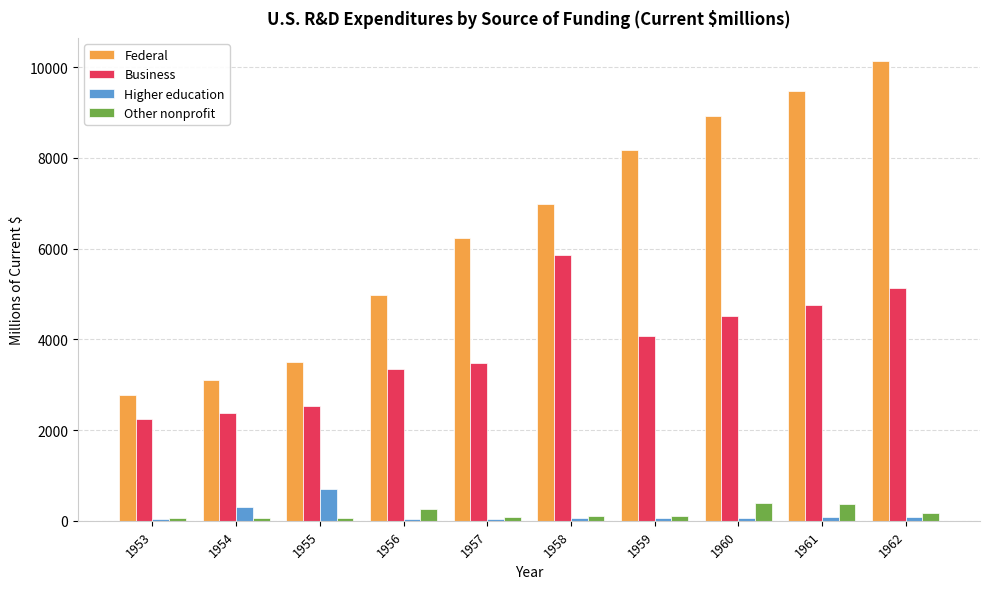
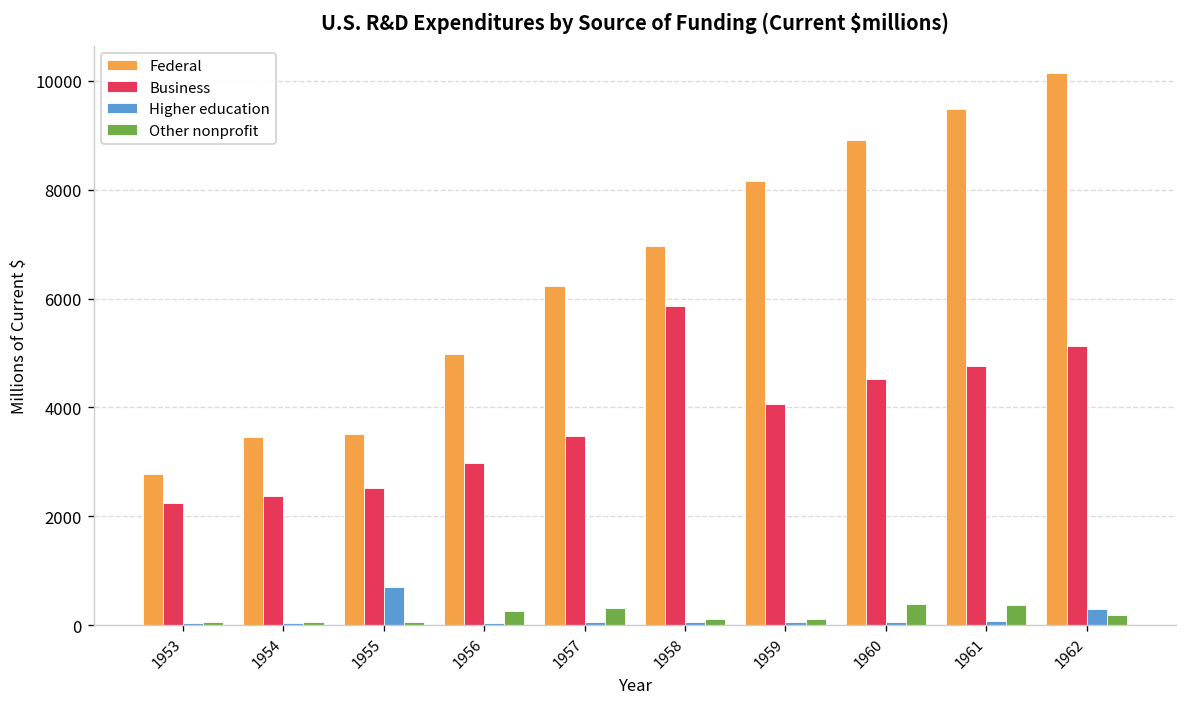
Federal, 1954: 3100 -> 3500
Higher education, 1954: 300 -> 0
Business, 1956: 3300 -> 3000
Other nonprofit, 1957: 100 -> 300
Higher education, 1962: 100 -> 300
